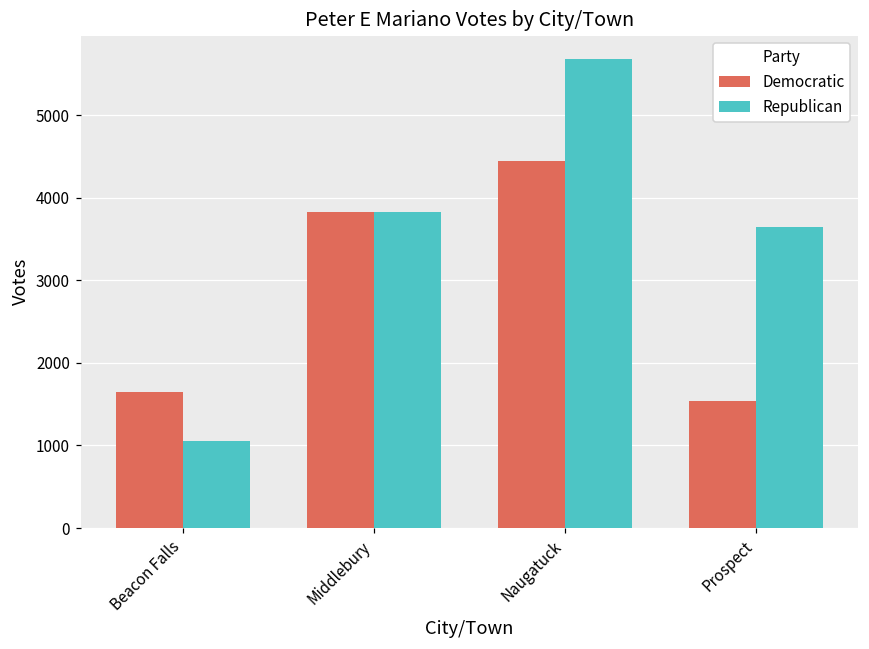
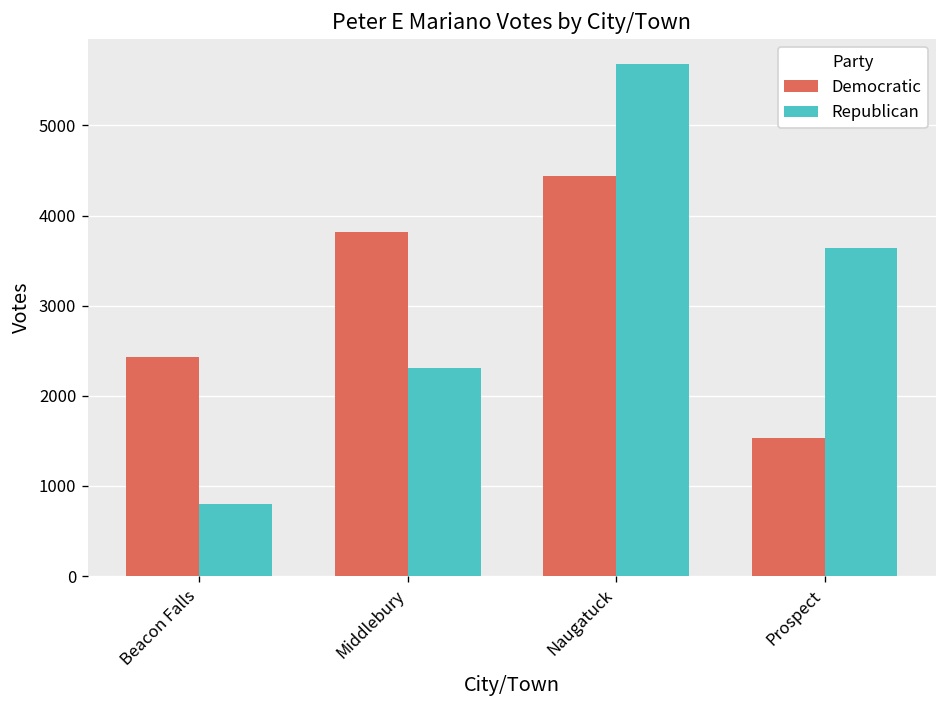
Democratic, Beacon Falls: 1600 -> 2400
Republican, Beacon Falls: 1000 -> 800
Republican, Middlebury: 3800 -> 2300
